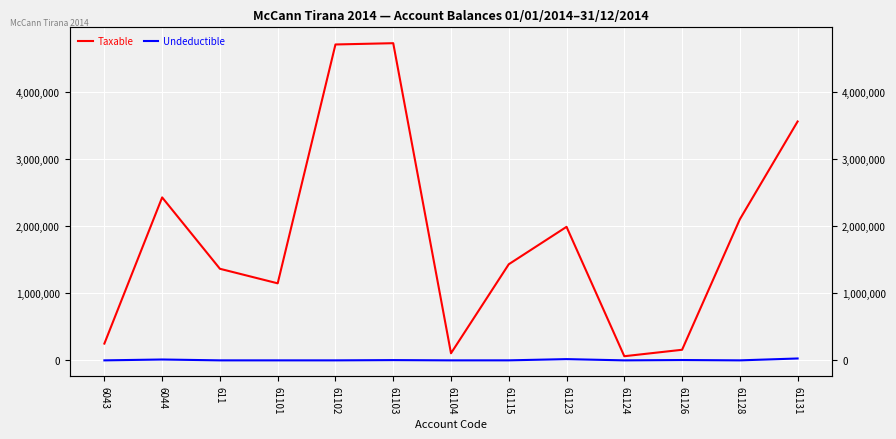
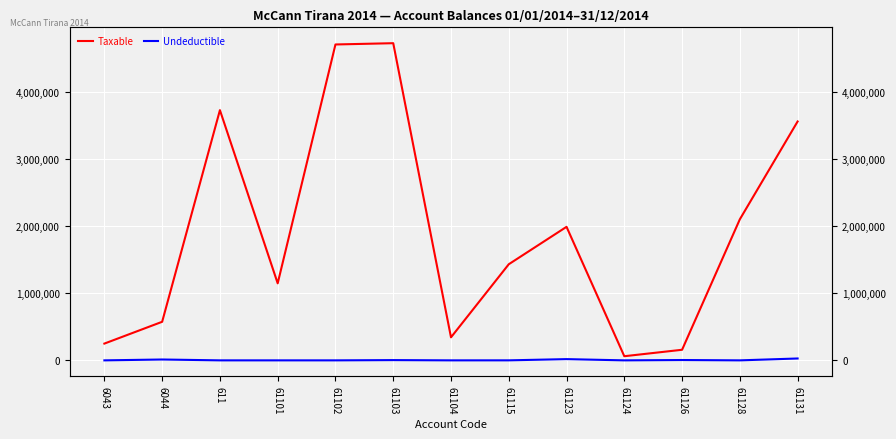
Taxable, 6044: 2,400,000 -> 600,000
Taxable, 611: 1,400,000 -> 3,700,000
Taxable, 61104: 100,000 -> 300,000
